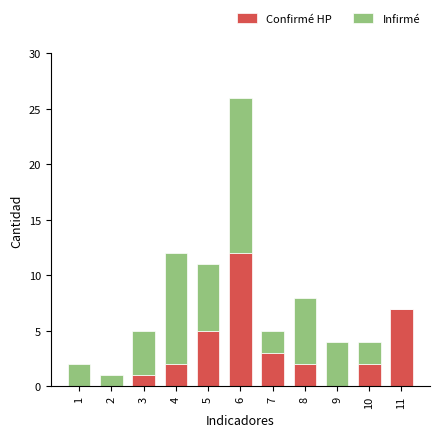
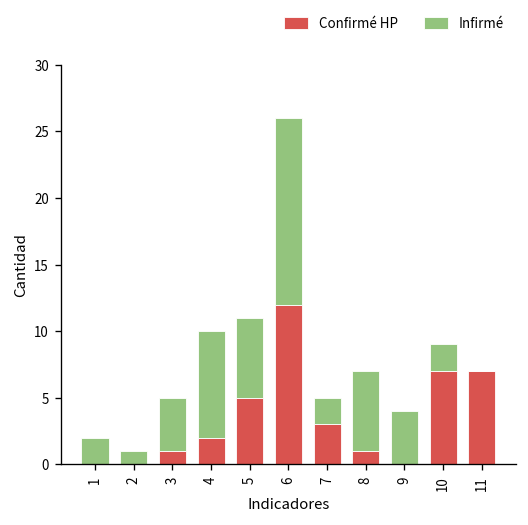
Infirmé, 4: 10 -> 8
Confirmé HP, 8: 2 -> 1
Confirmé HP, 10: 2 -> 7
